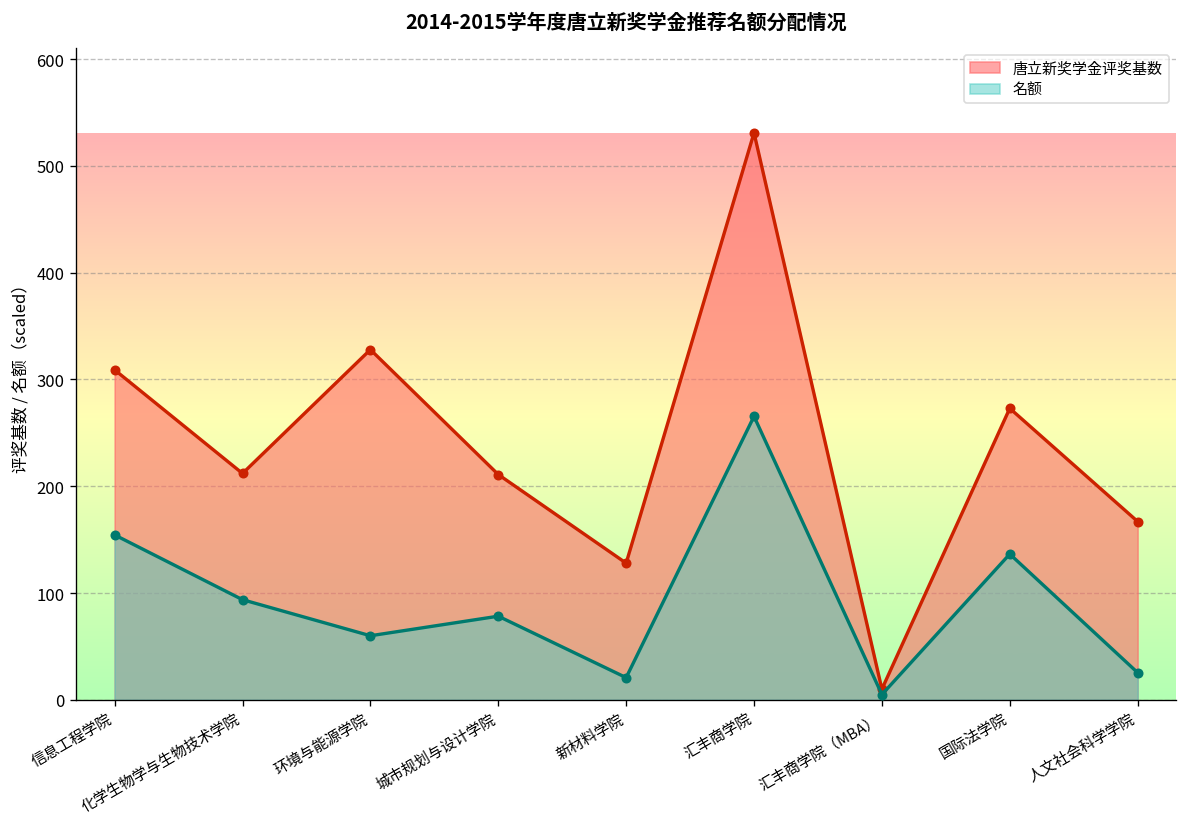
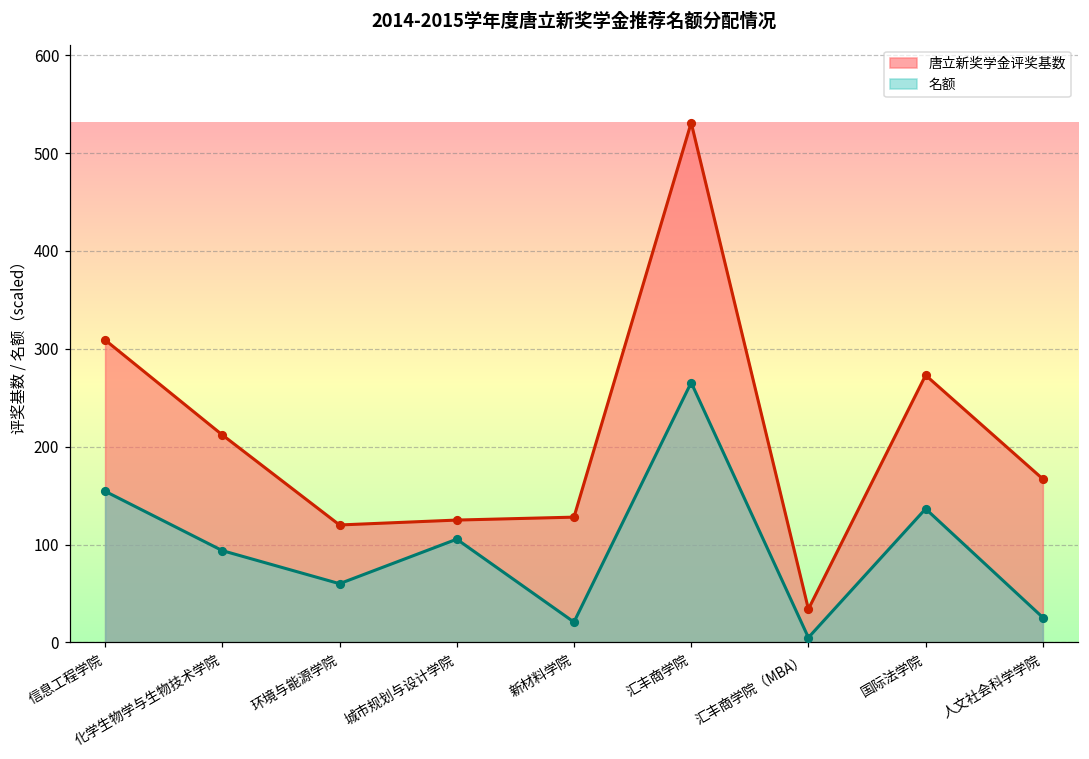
唐立新奖学金评奖基数, 环境与能源学院: 330 -> 120
唐立新奖学金评奖基数, 城市规划与设计学院: 210 -> 130
名额, 城市规划与设计学院: 80 -> 110
唐立新奖学金评奖基数, 汇丰商学院（MBA）: 10 -> 30
